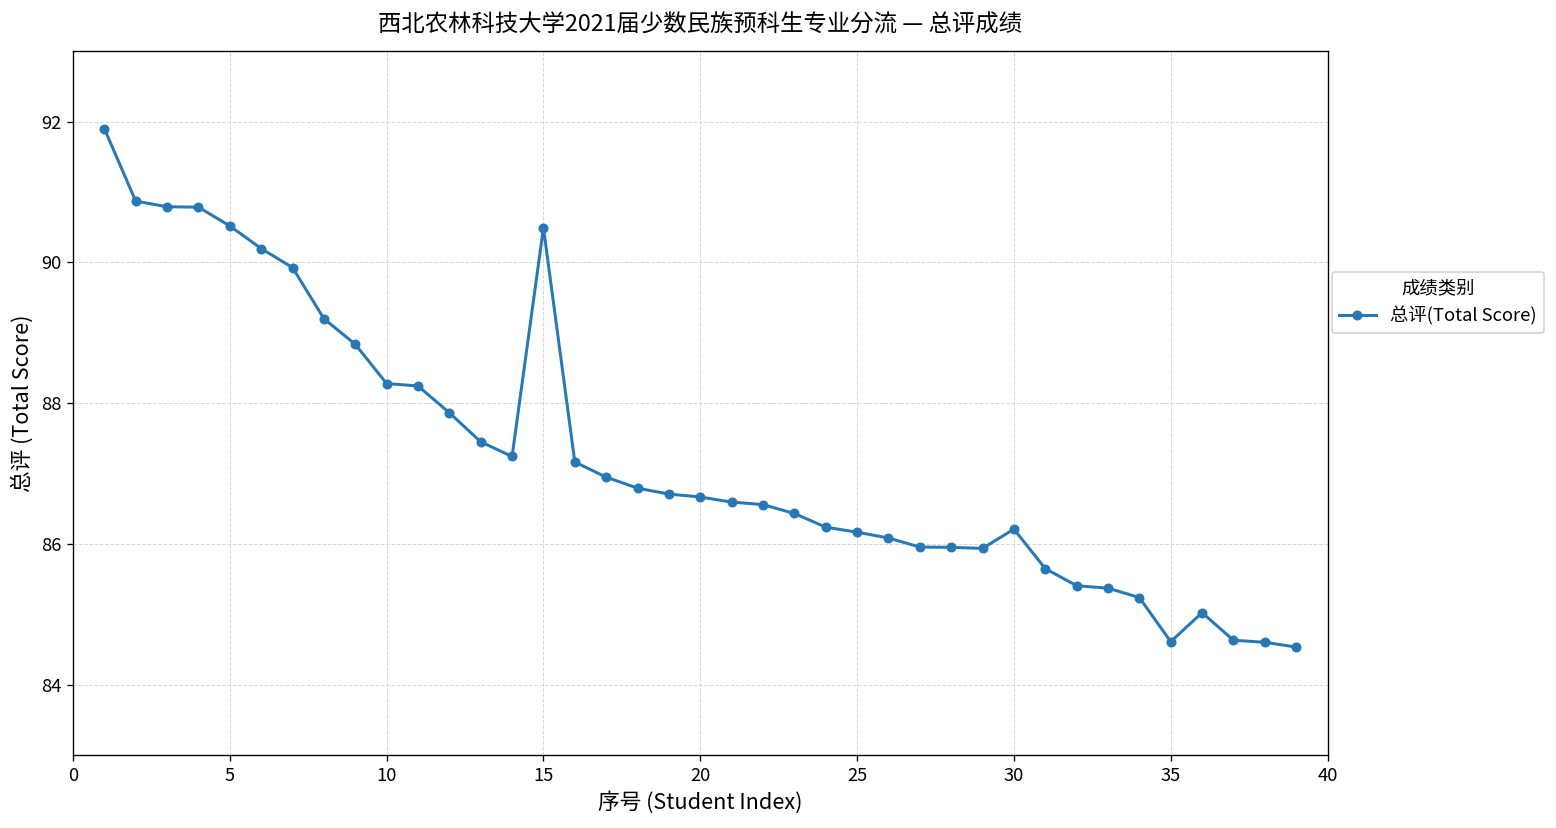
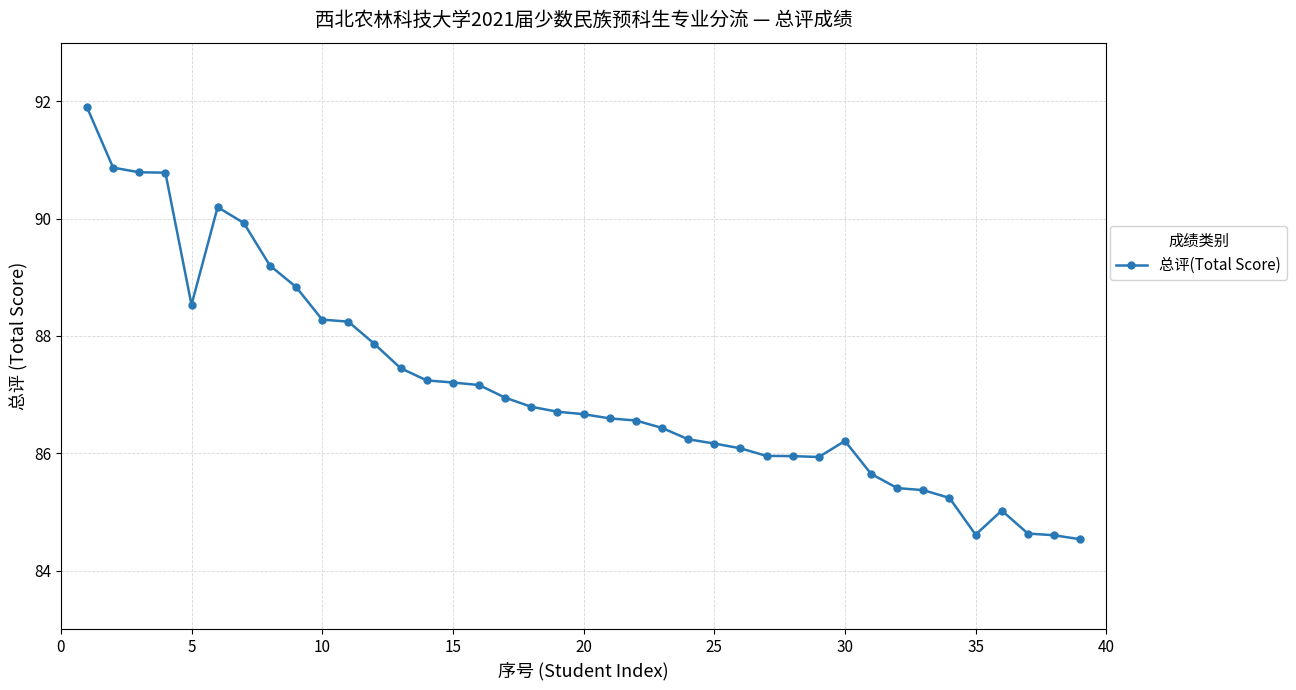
5: 90.5 -> 88.5
15: 90.5 -> 87.2
